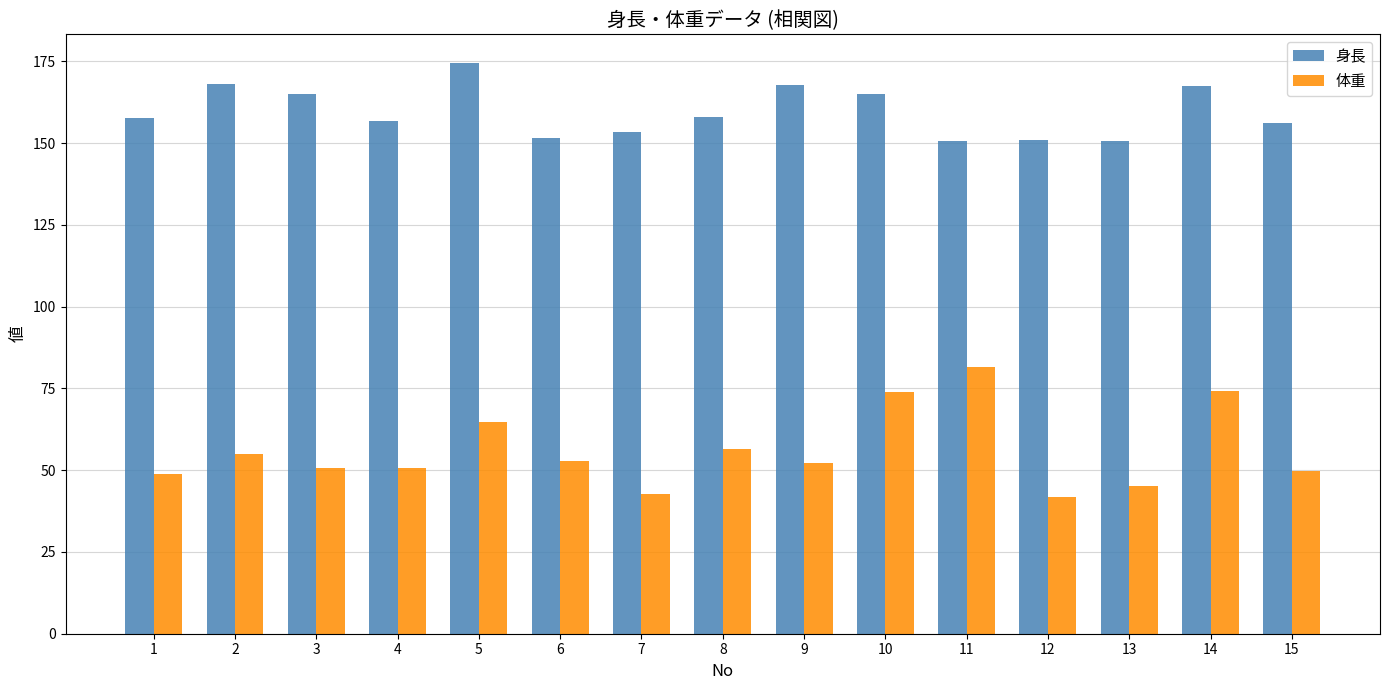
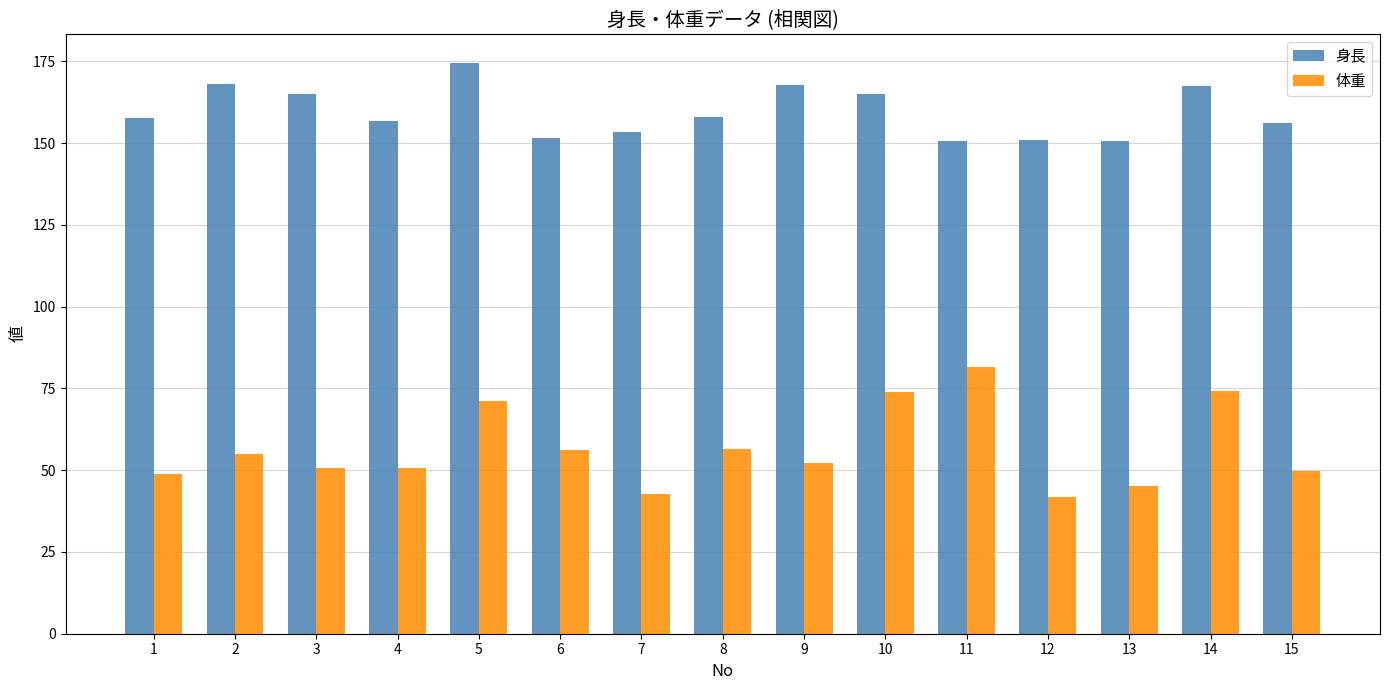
体重, 5: 65 -> 71
体重, 6: 53 -> 56
